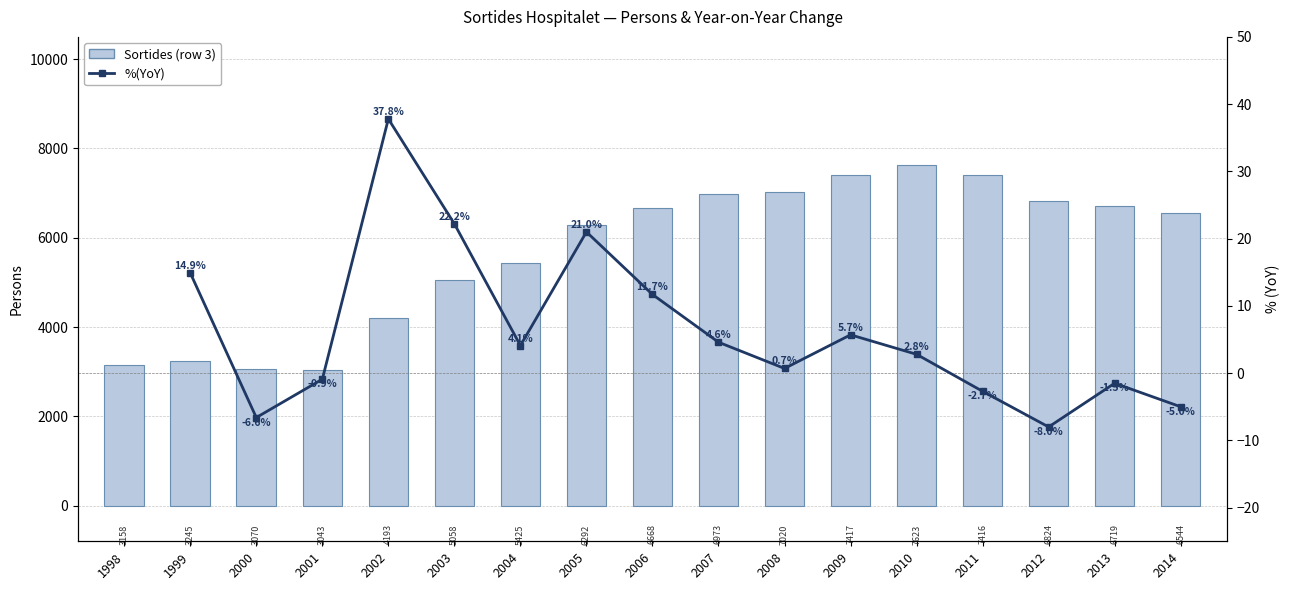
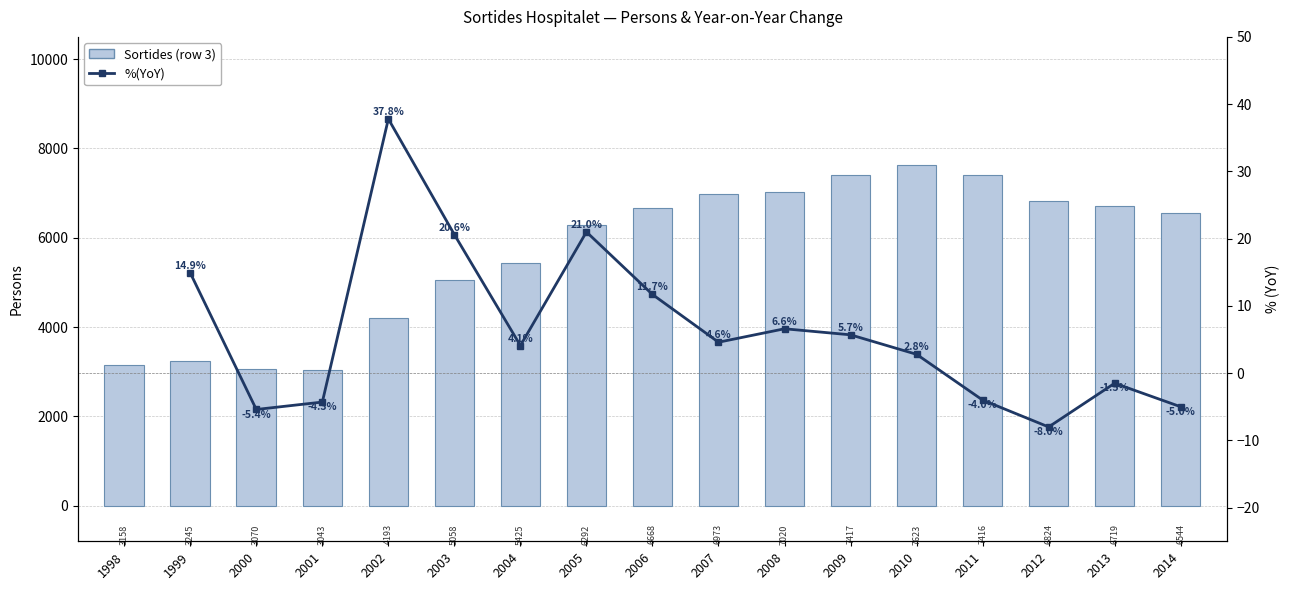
%(YoY), 2000: -6.6% -> -5.4%
%(YoY), 2001: -0.9% -> -4.3%
%(YoY), 2003: 22.2% -> 20.6%
%(YoY), 2008: 0.7% -> 6.6%
%(YoY), 2011: -2.7% -> -4.0%
